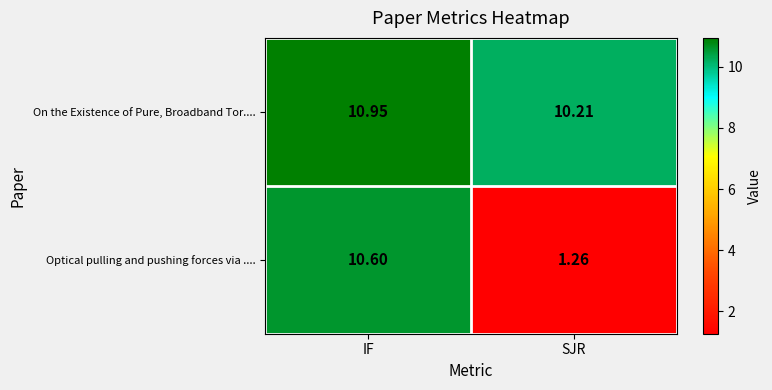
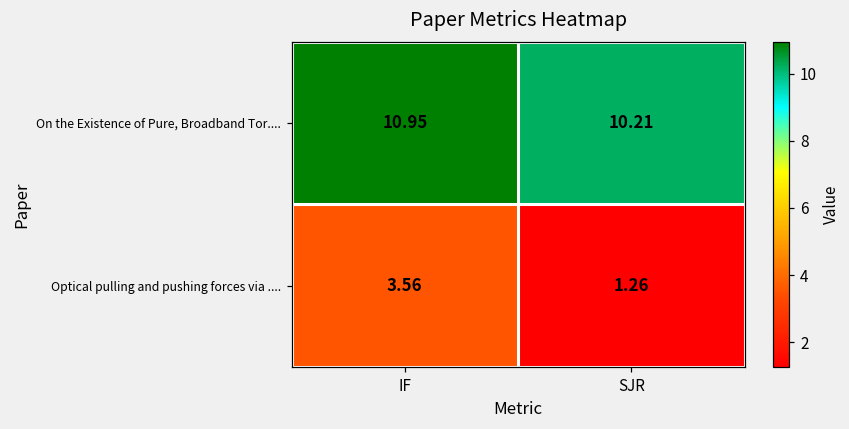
Optical pulling and pushing forces via ...., IF: 10.60 -> 3.56
